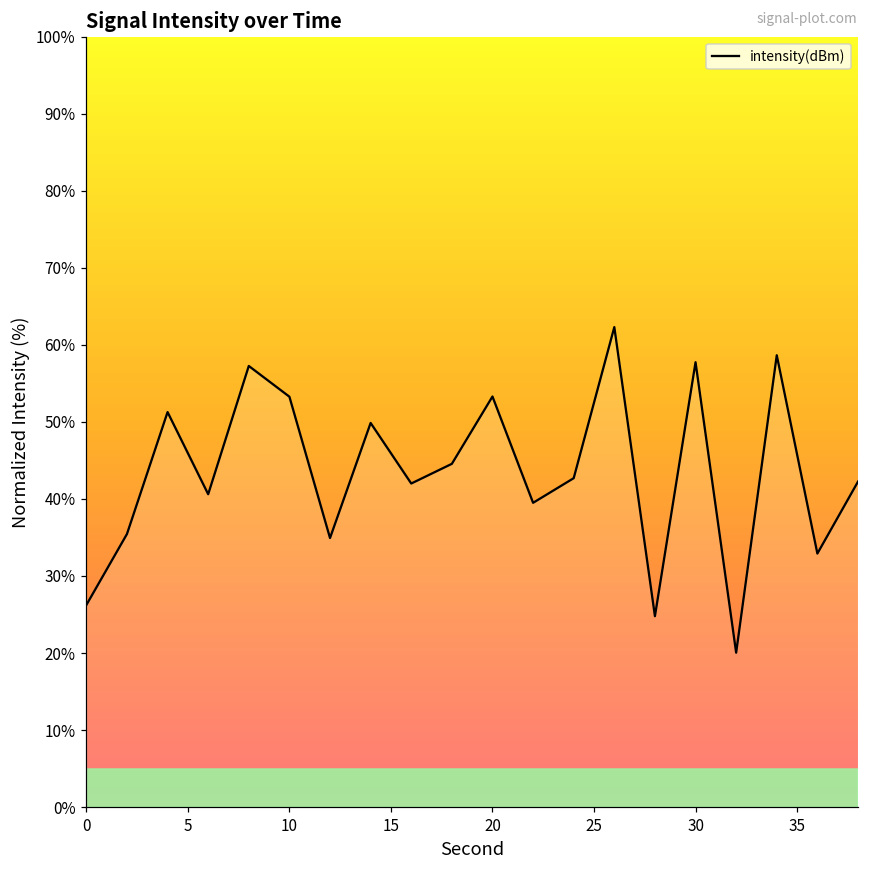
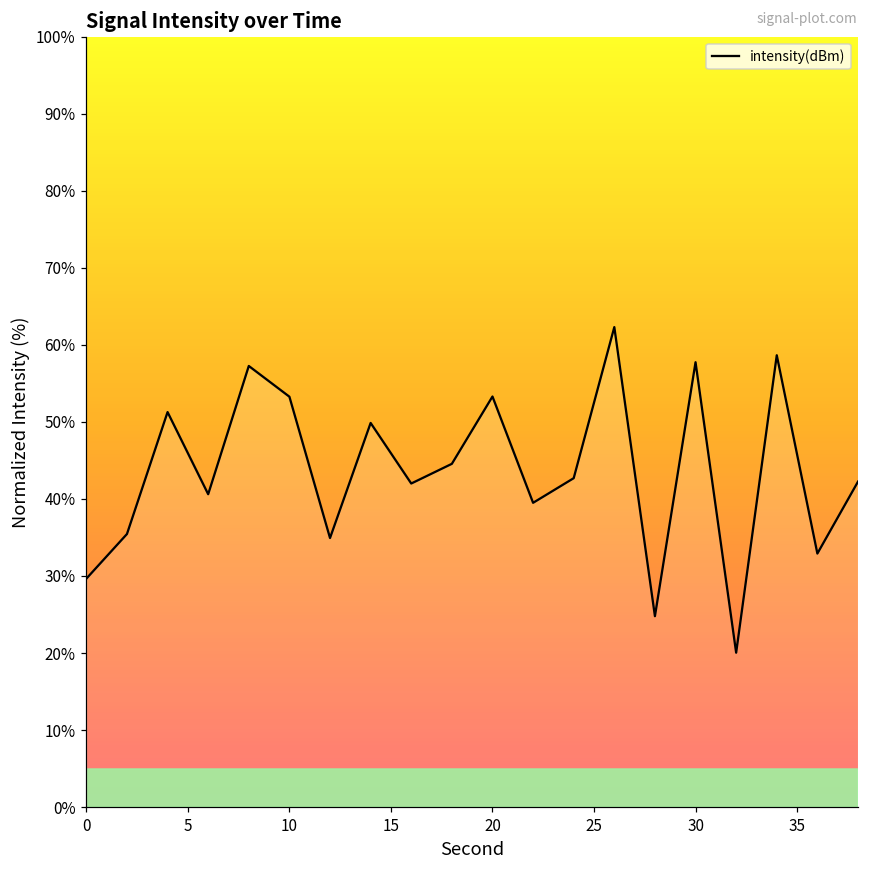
0: 26% -> 30%
